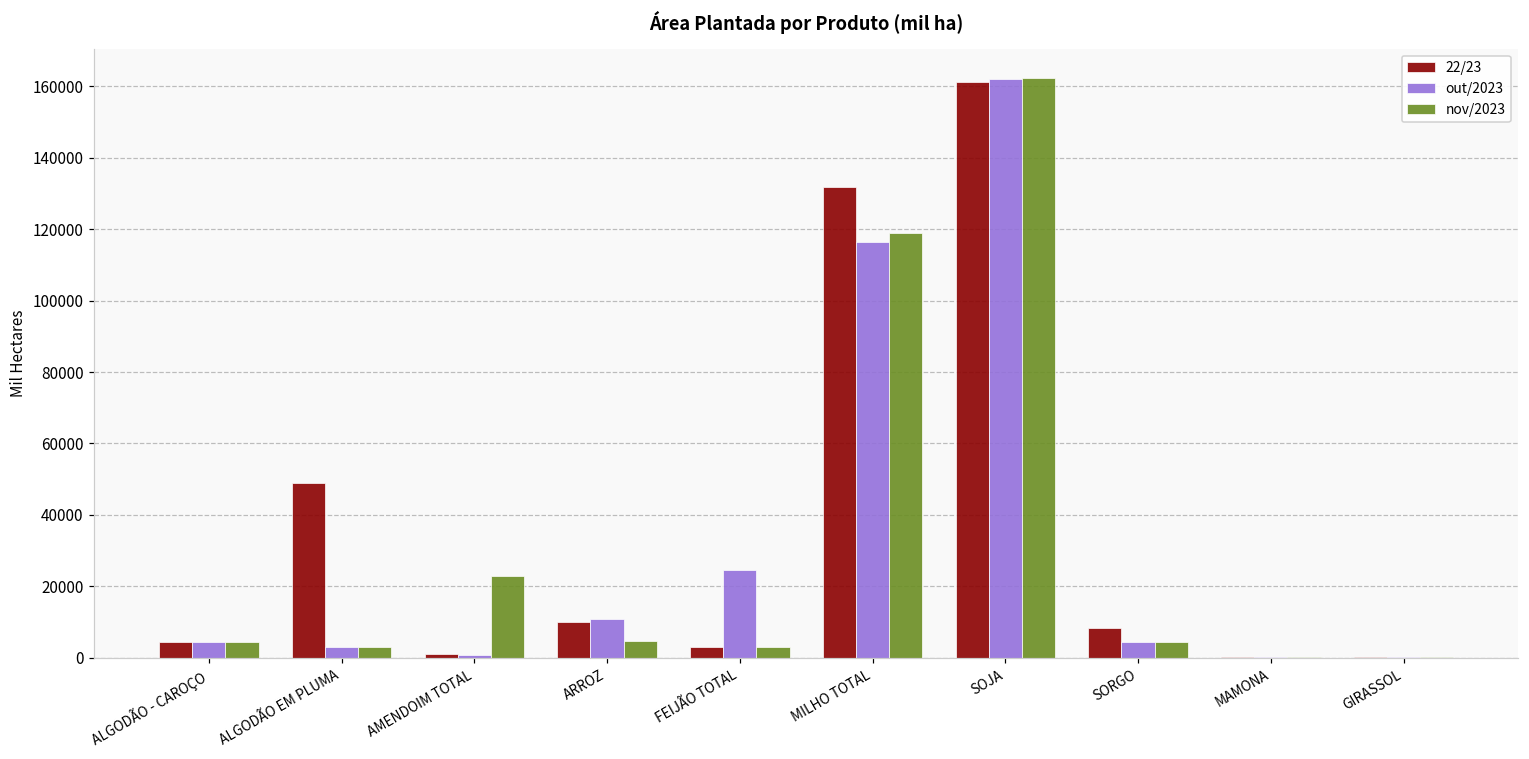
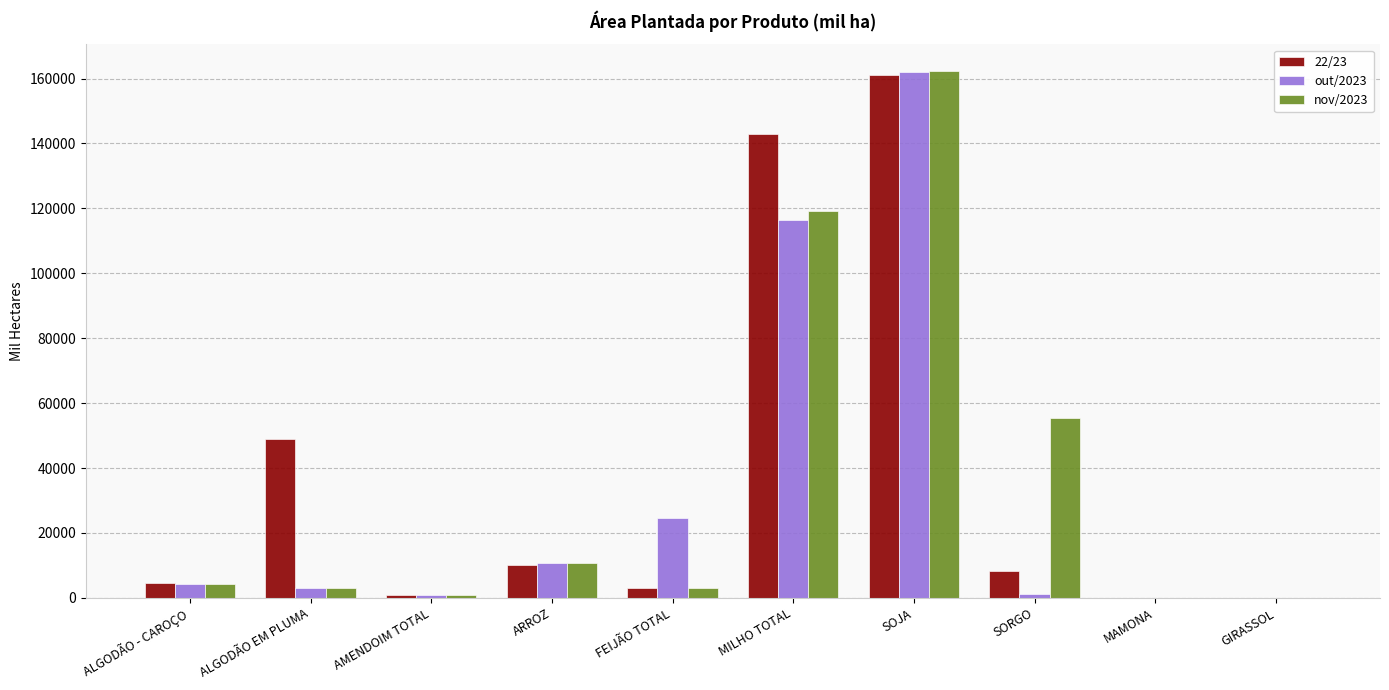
nov/2023, AMENDOIM TOTAL: 23000 -> 1000
nov/2023, ARROZ: 5000 -> 11000
22/23, MILHO TOTAL: 132000 -> 143000
out/2023, SORGO: 4000 -> 1000
nov/2023, SORGO: 4000 -> 56000
